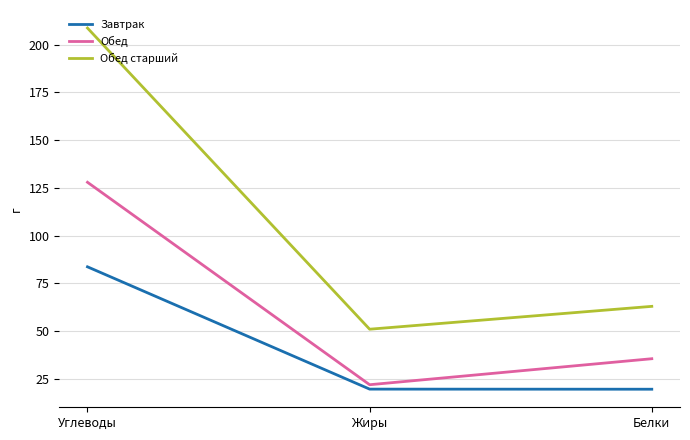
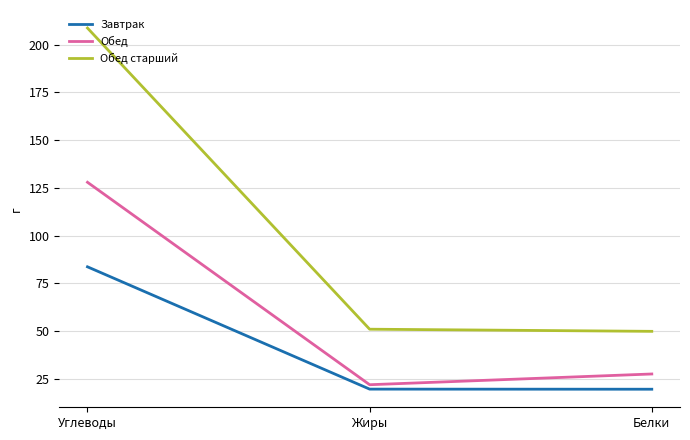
Обед, Белки: 35 -> 27
Обед старший, Белки: 63 -> 50
